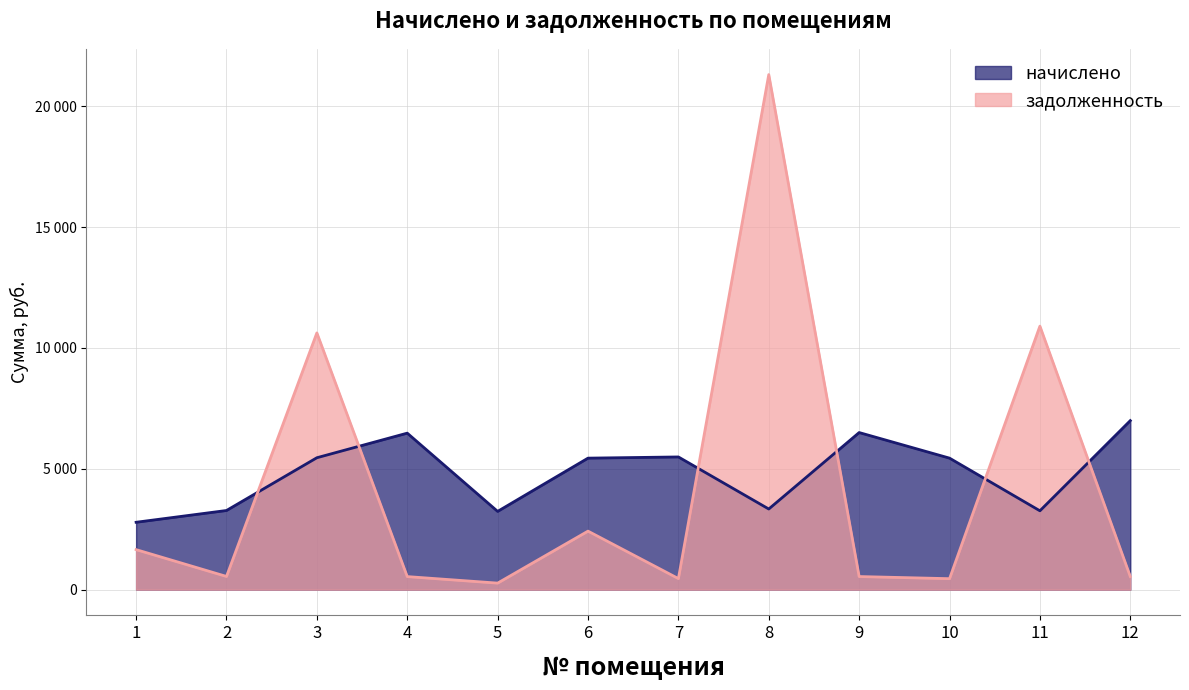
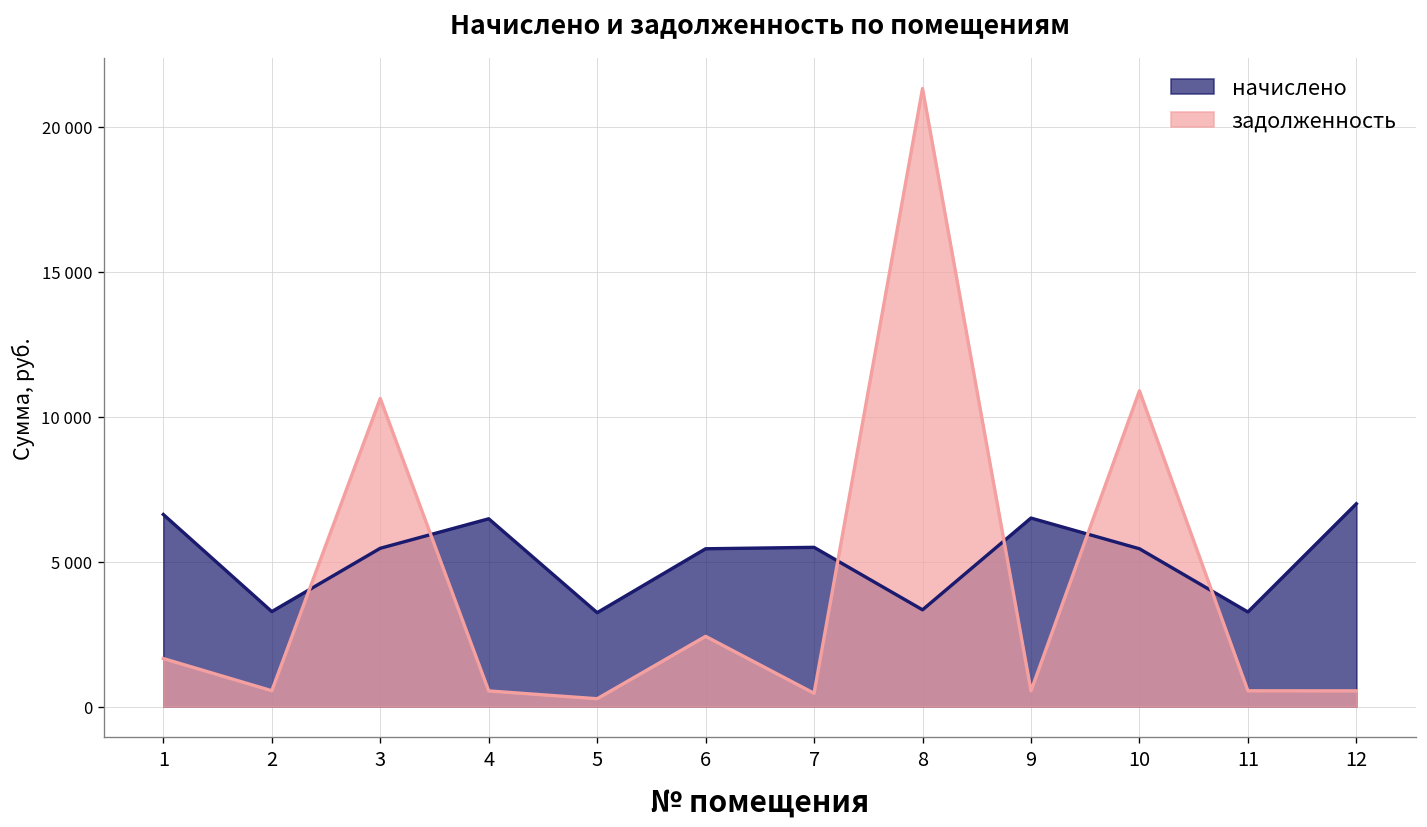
начислено, 1: 2800 -> 6600
задолженность, 10: 500 -> 10900
задолженность, 11: 10900 -> 500
